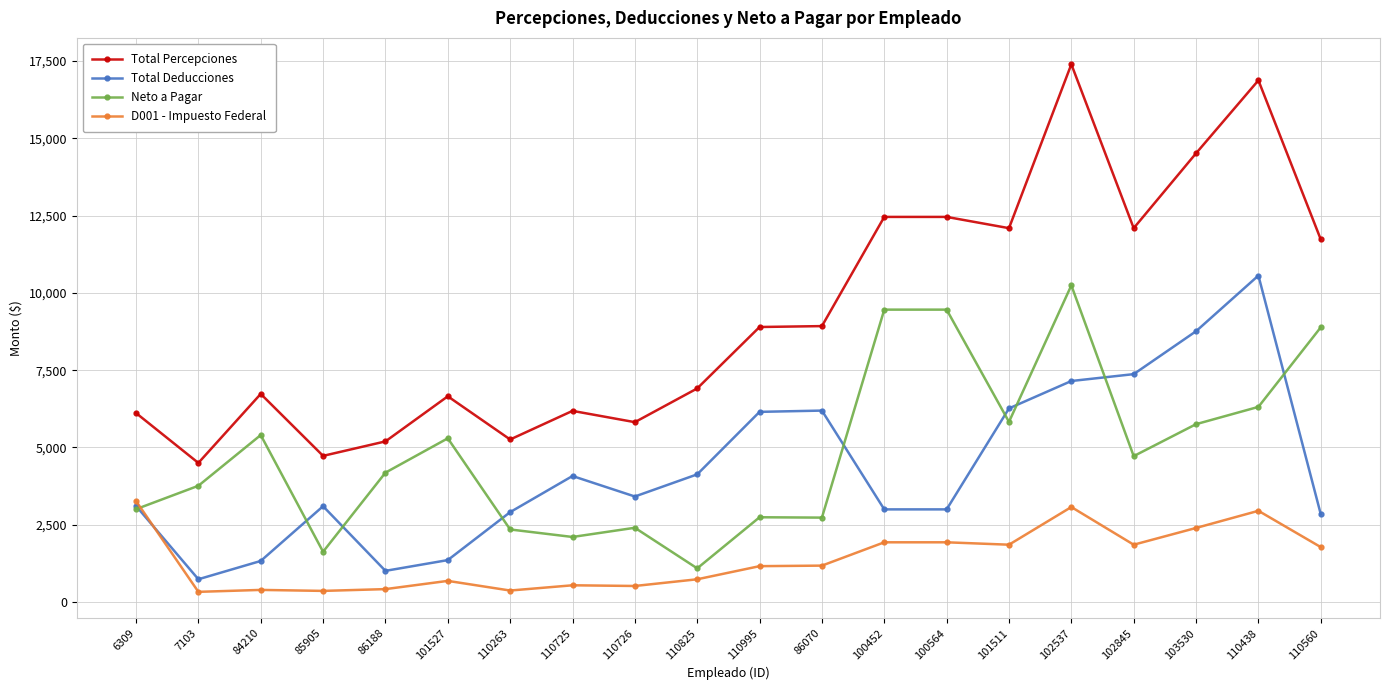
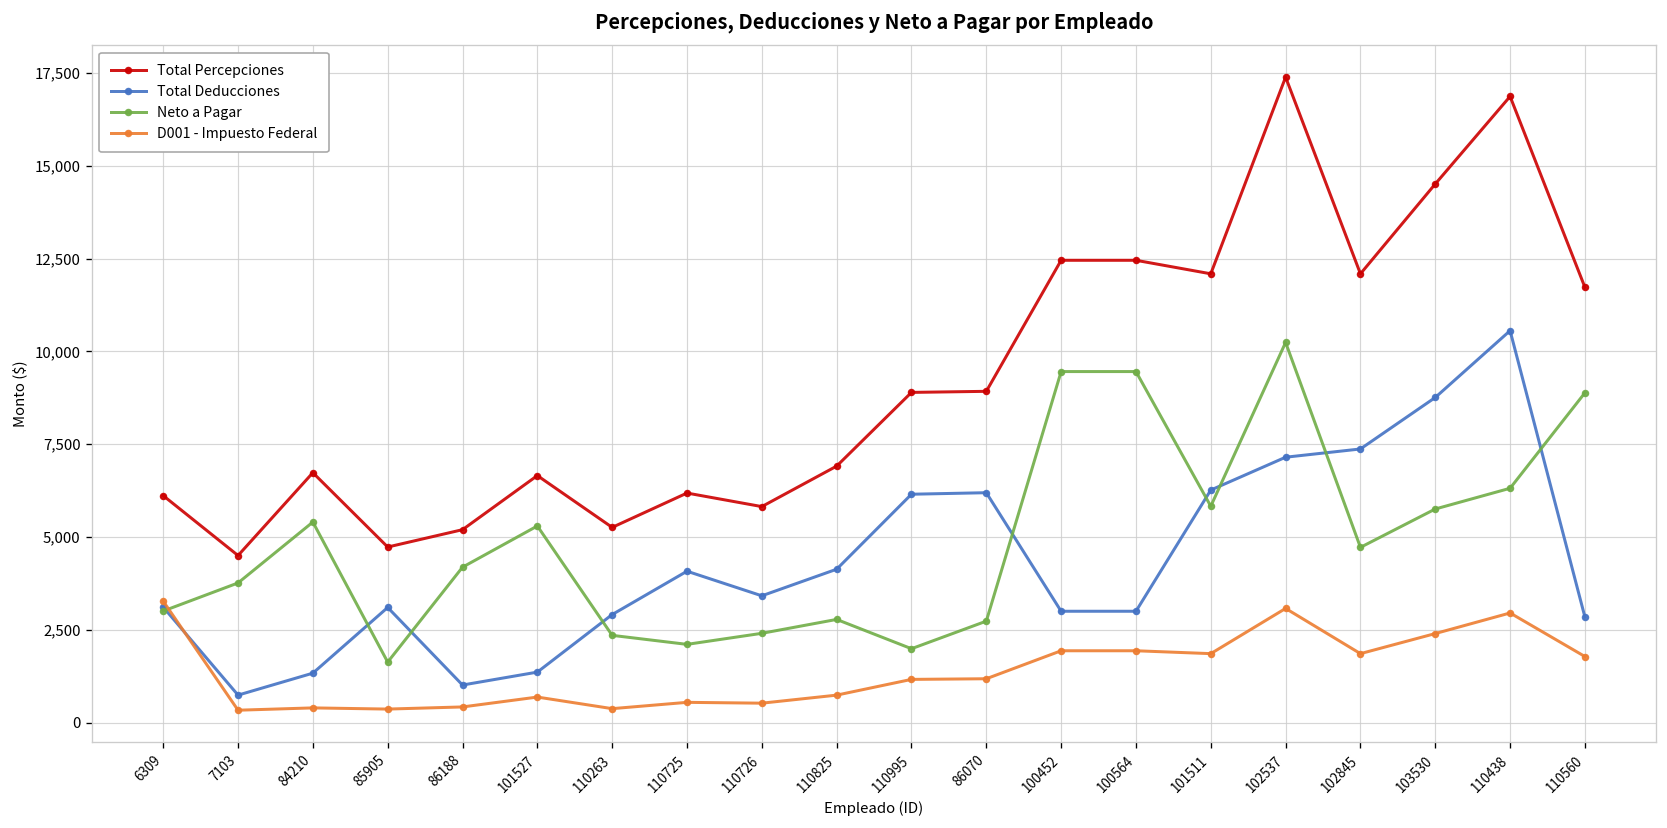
Neto a Pagar, 110825: 1,100 -> 2,800
Neto a Pagar, 110995: 2,700 -> 2,000
